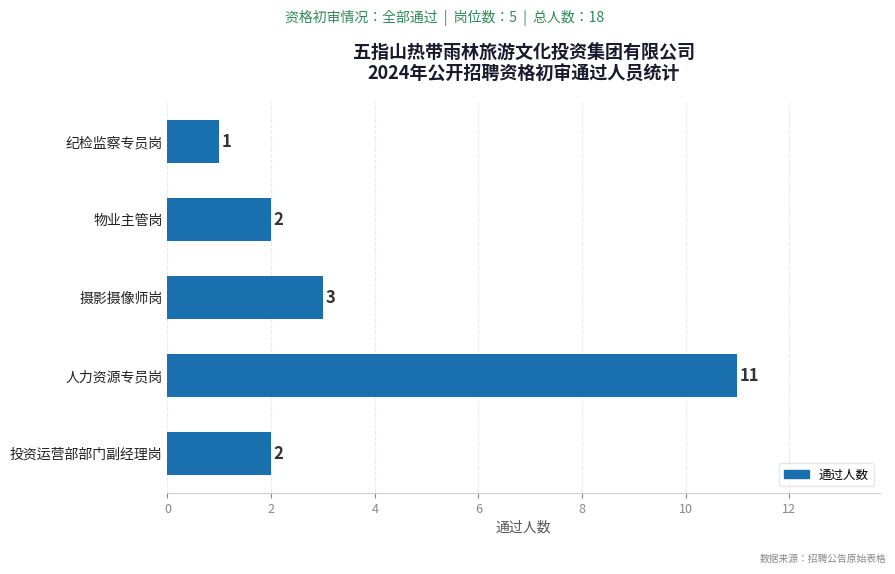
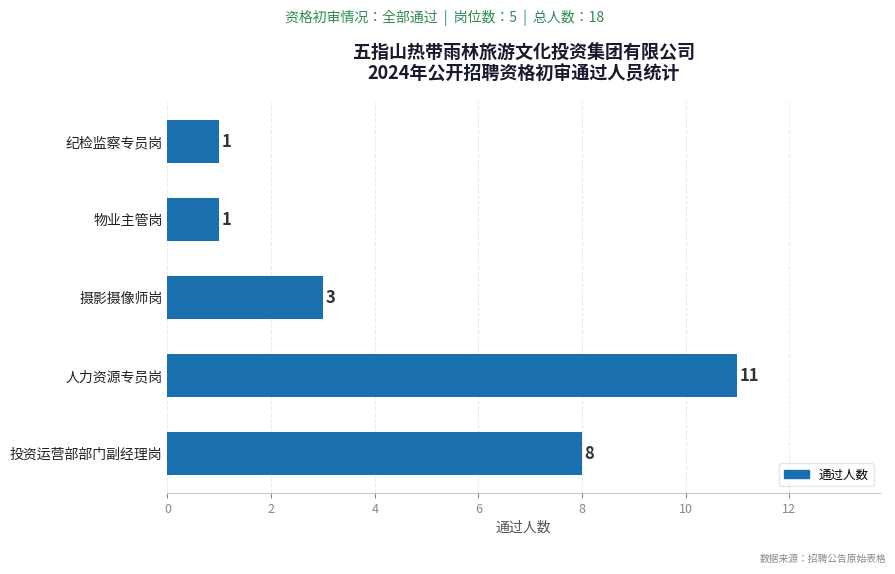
物业主管岗: 2 -> 1
投资运营部部门副经理岗: 2 -> 8
